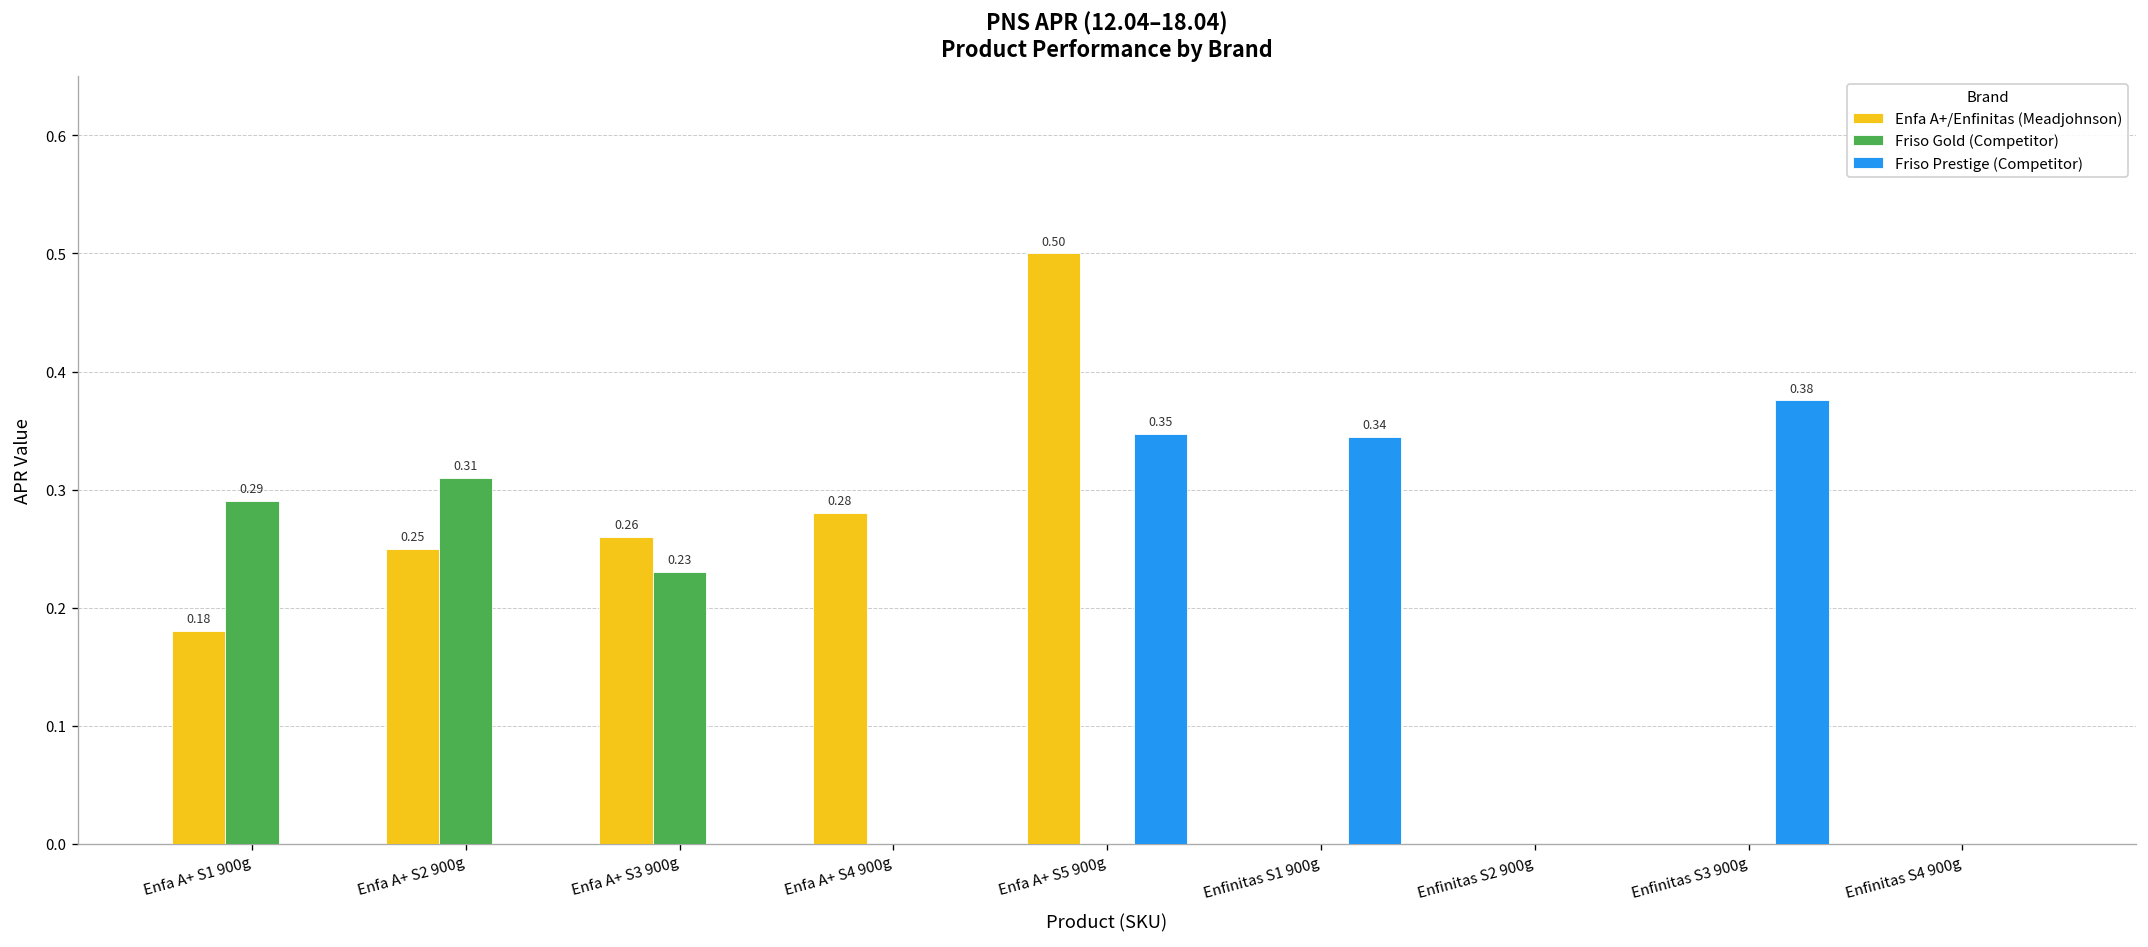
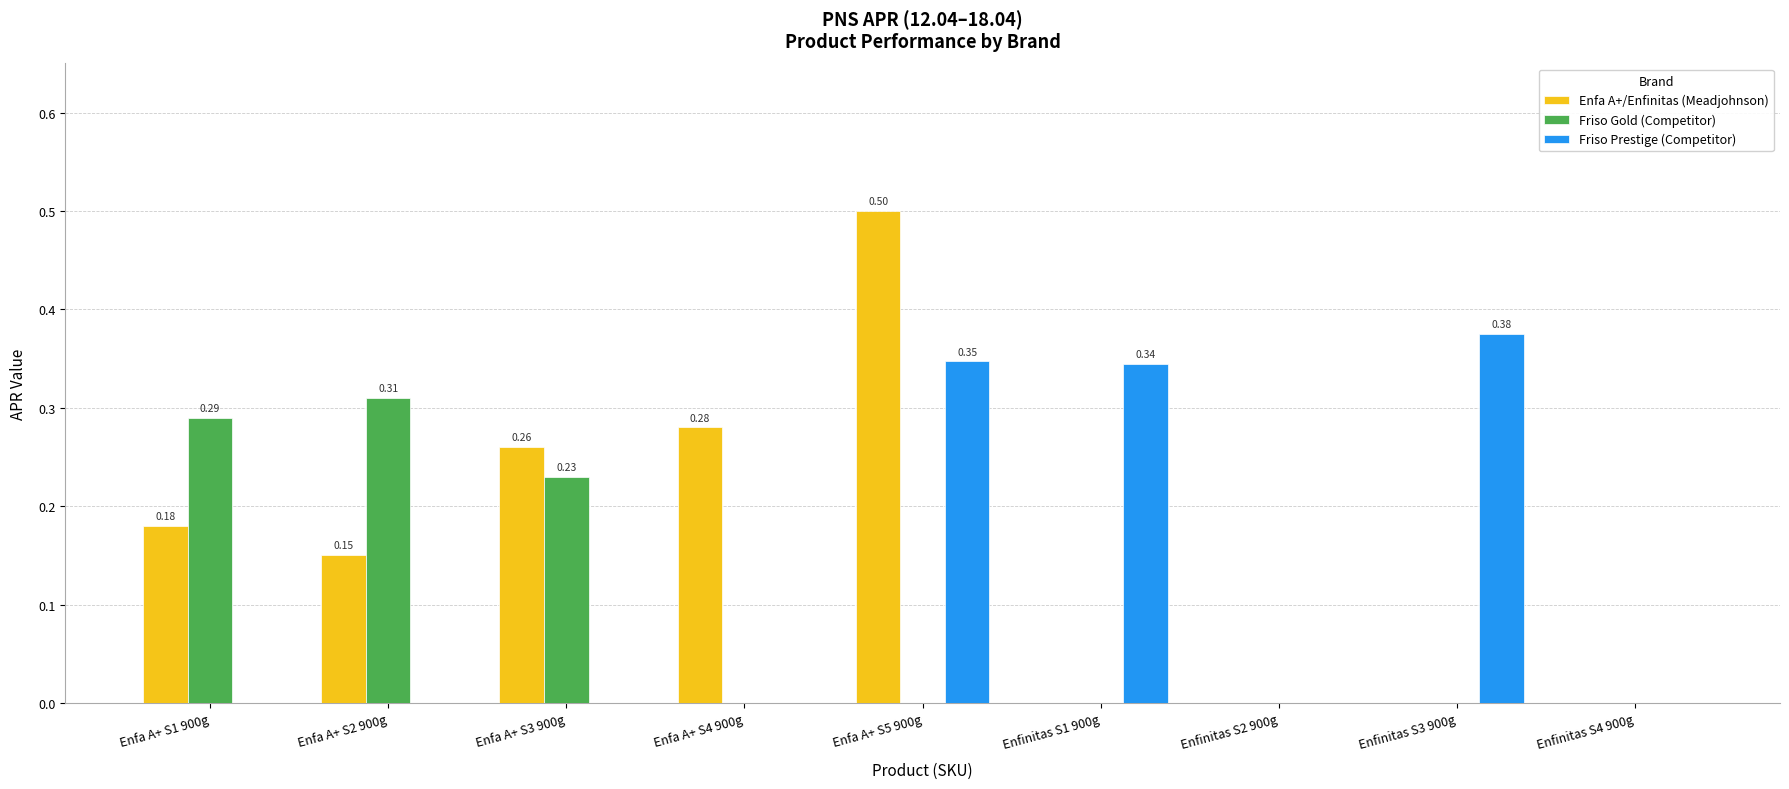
Enfa A+/Enfinitas (Meadjohnson), Enfa A+ S2 900g: 0.25 -> 0.15
